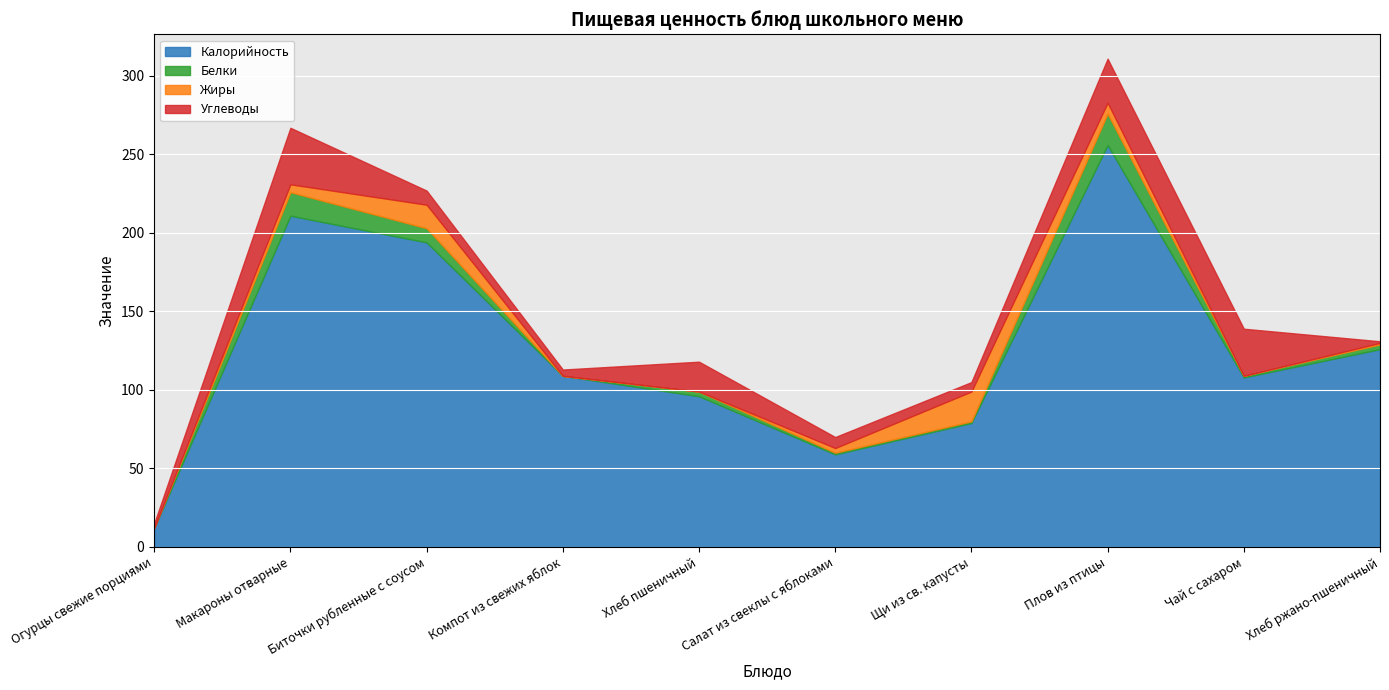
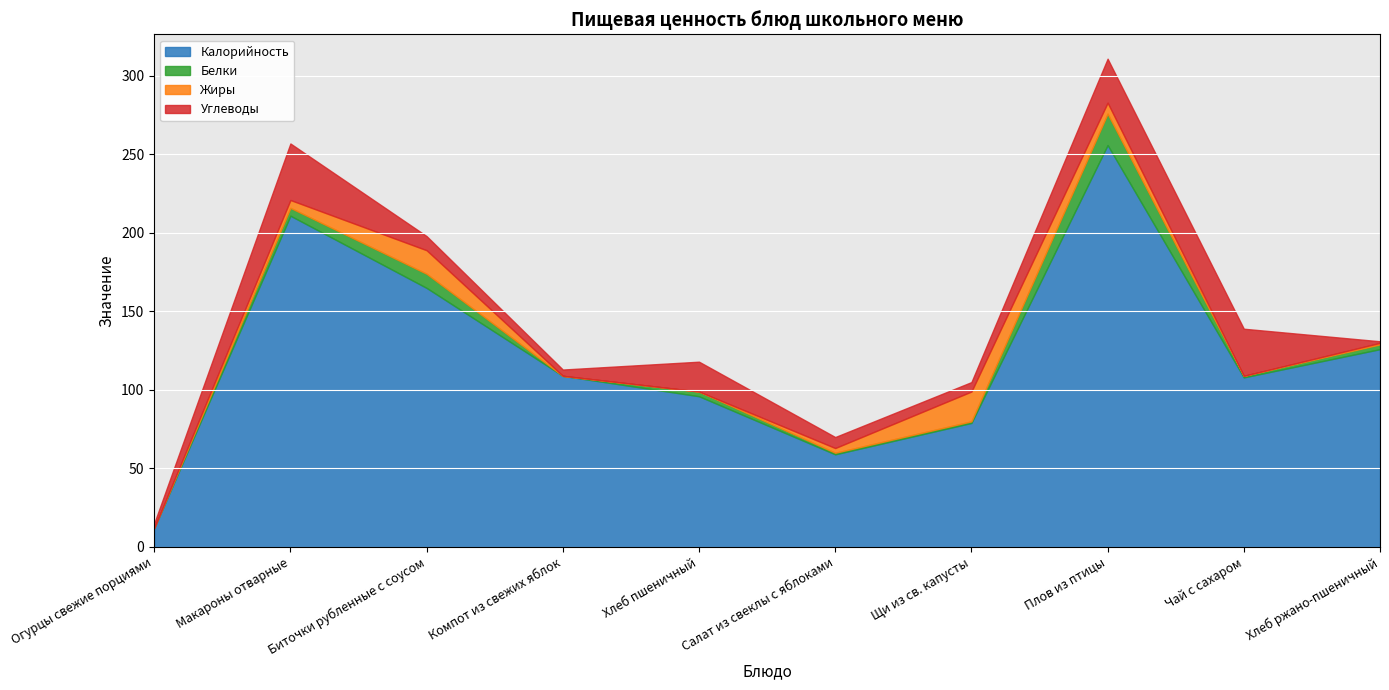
Белки, Макароны отварные: 15 -> 5
Калорийность, Биточки рубленные с соусом: 194 -> 165
